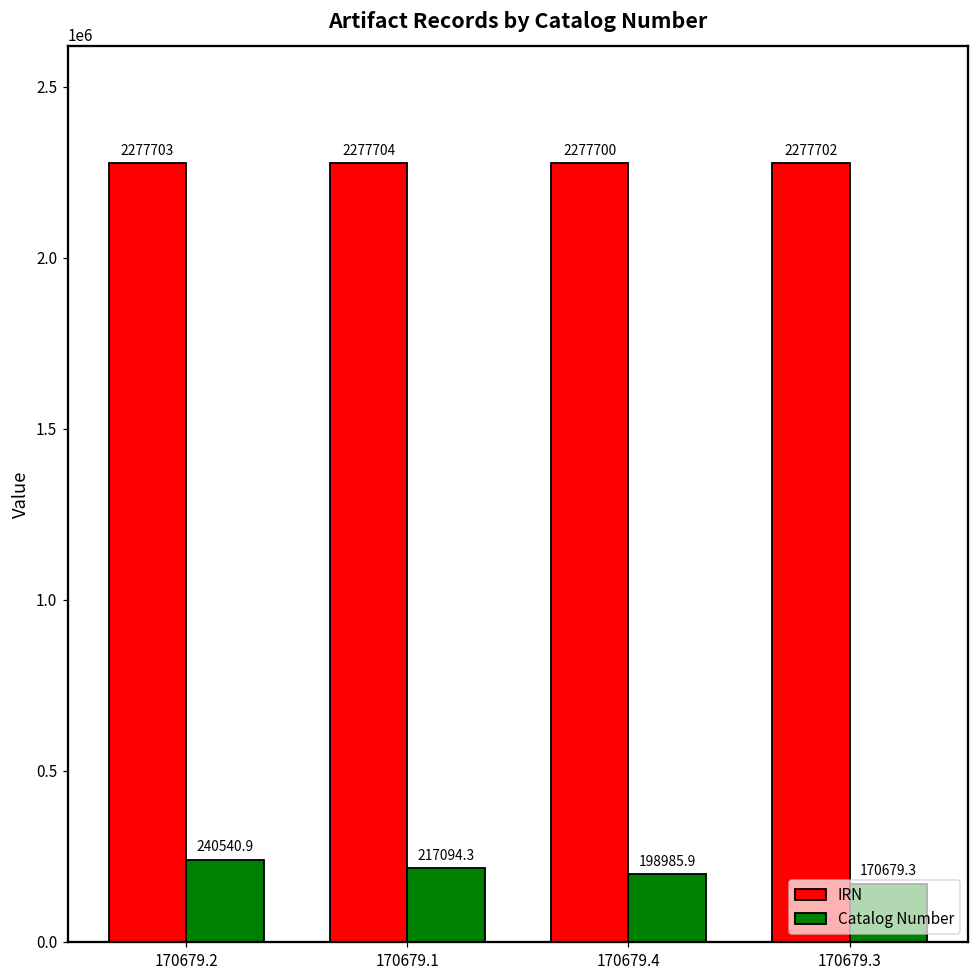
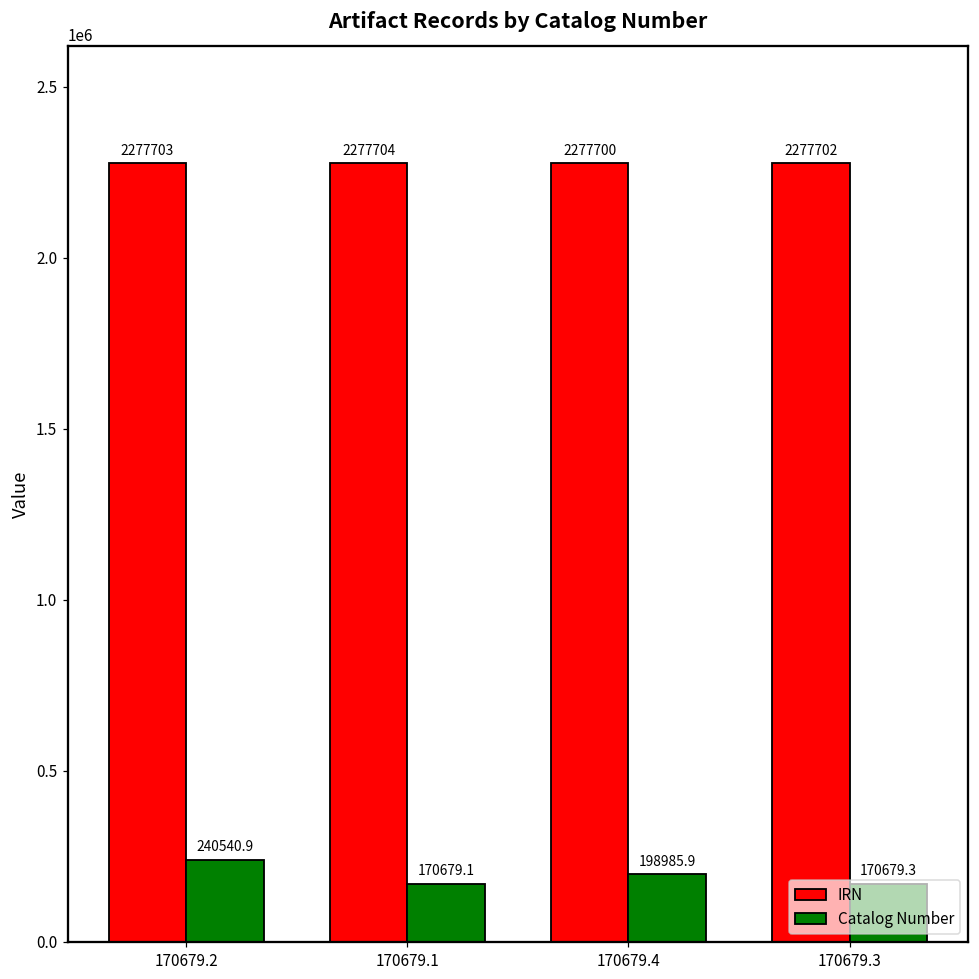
Catalog Number, 170679.1: 217094.3 -> 170679.1
